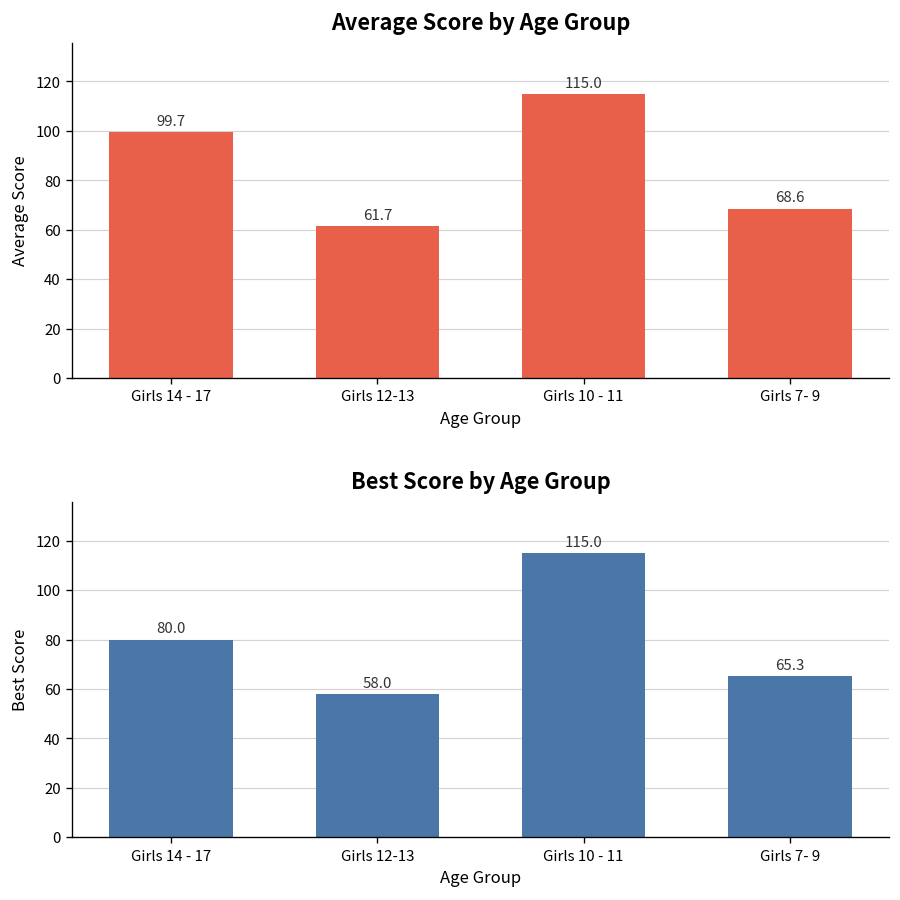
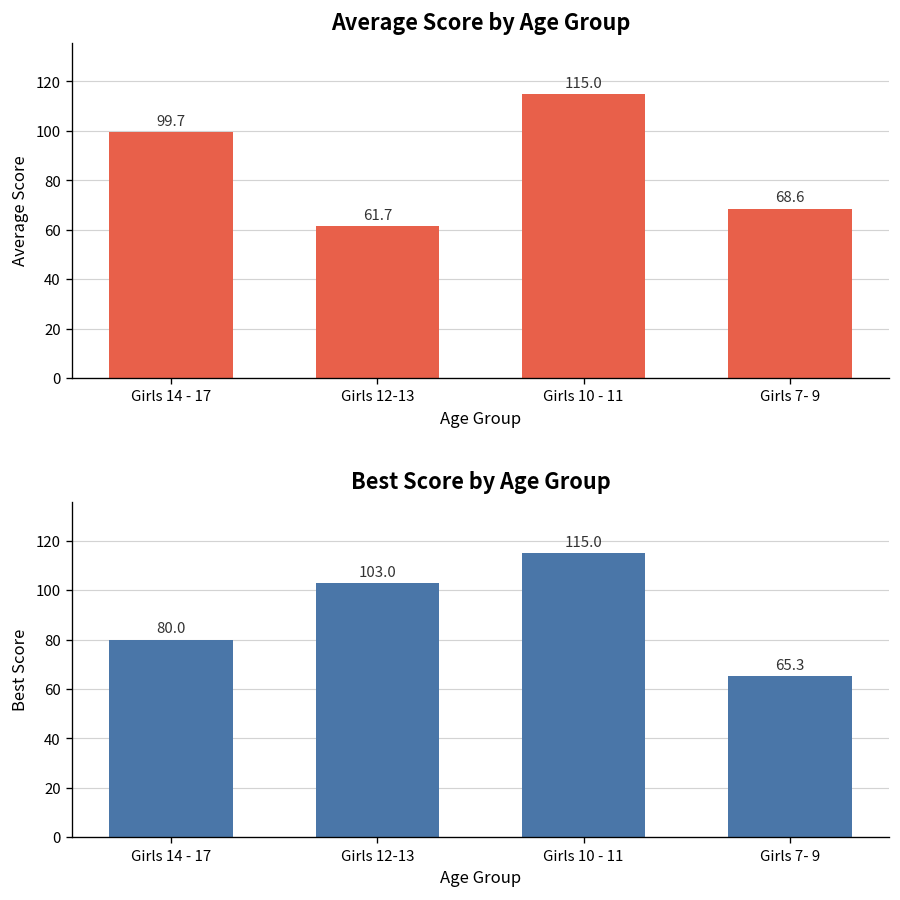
Best Score by Age Group, Girls 12-13: 58.0 -> 103.0
